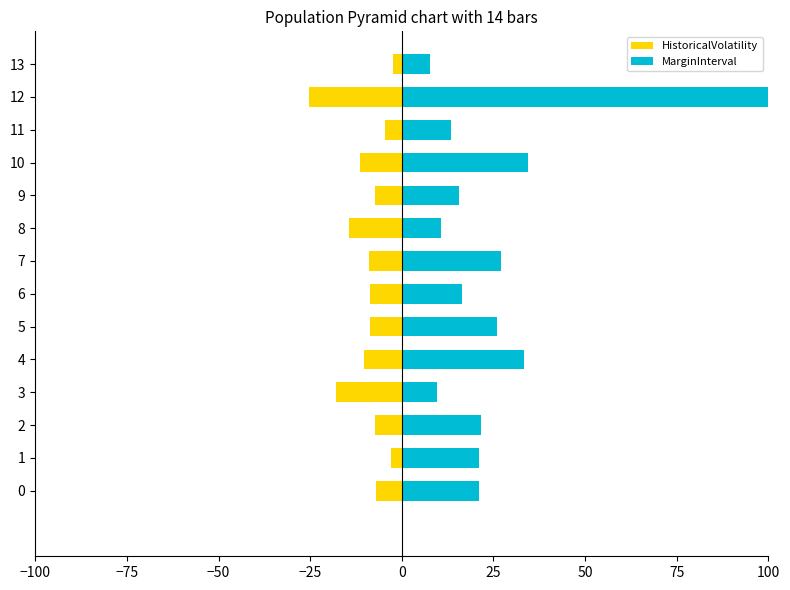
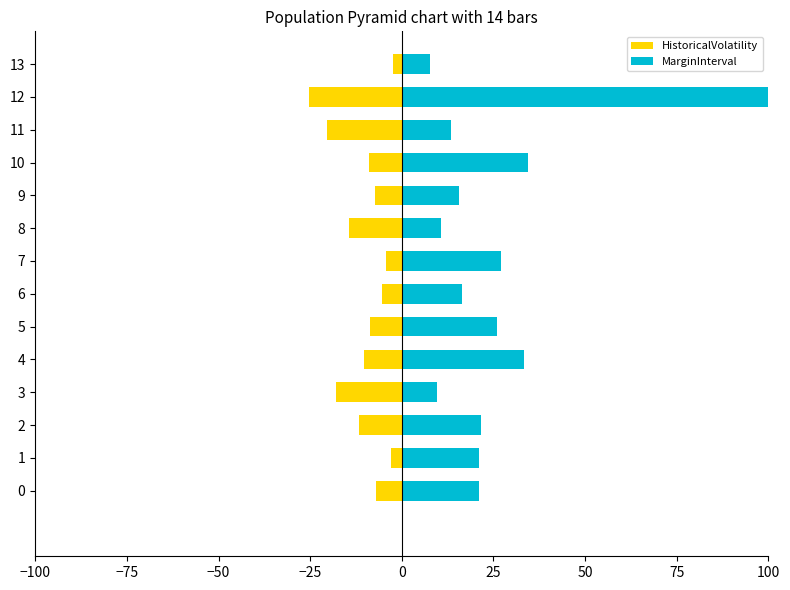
HistoricalVolatility, 11: -4 -> -21
HistoricalVolatility, 10: -12 -> -9
HistoricalVolatility, 7: -9 -> -4
HistoricalVolatility, 6: -9 -> -5
HistoricalVolatility, 2: -7 -> -12
